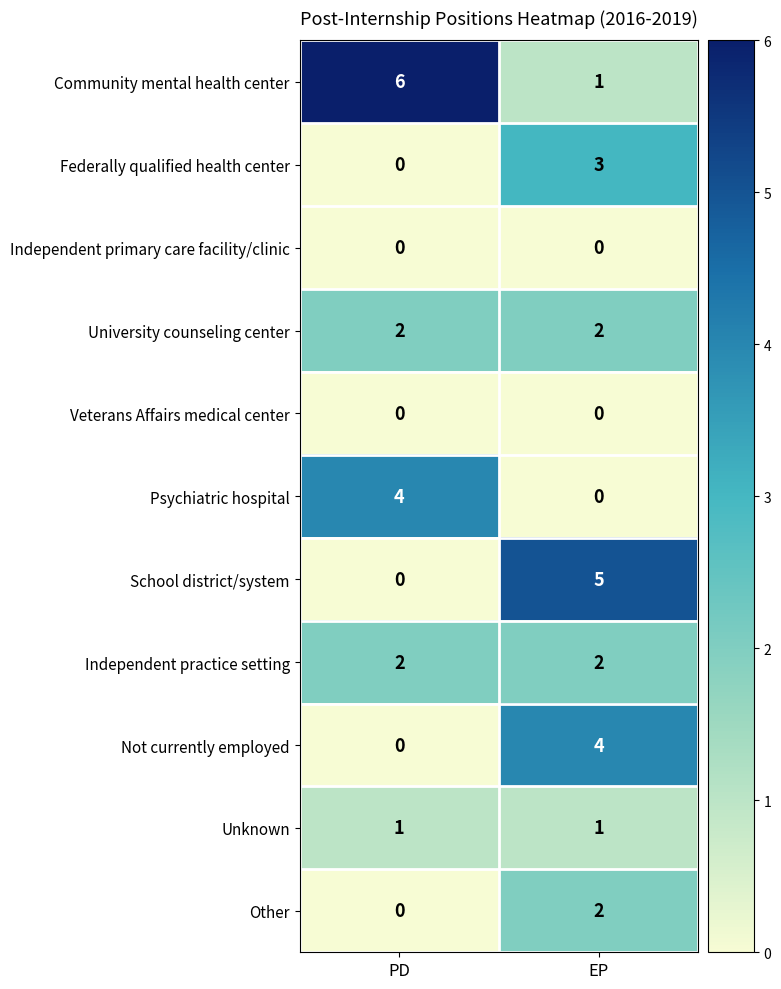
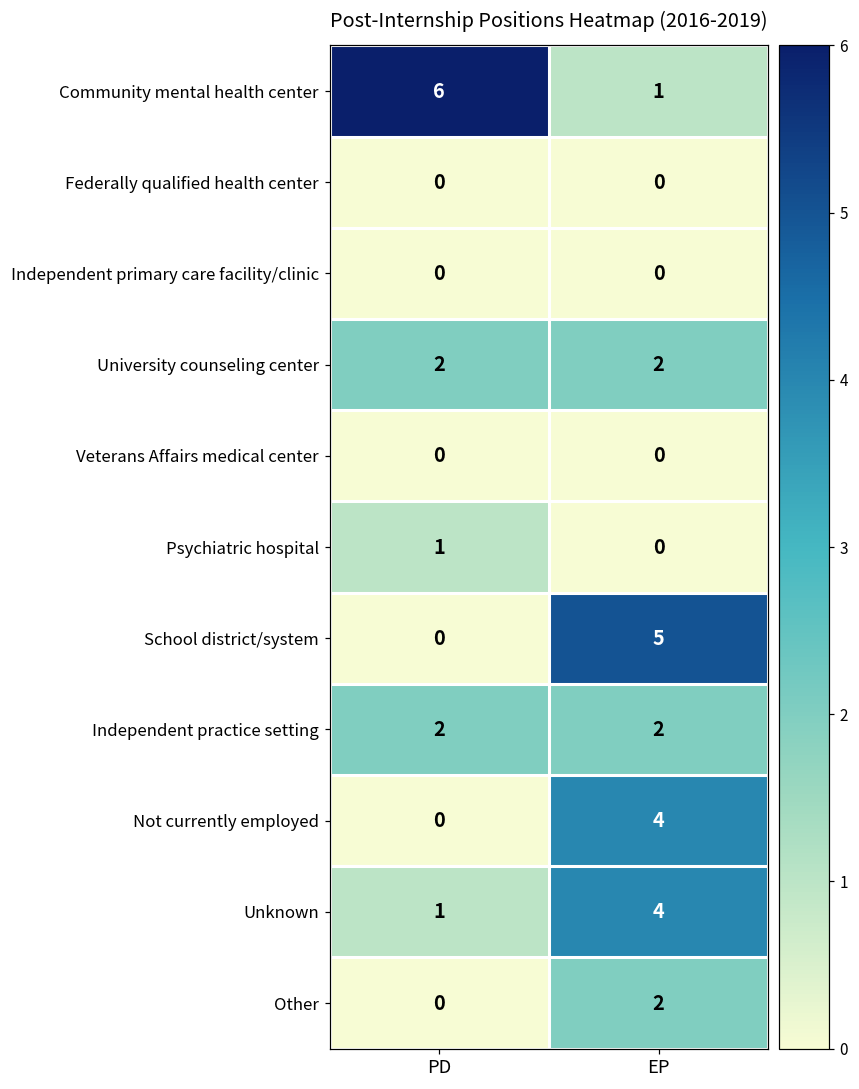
Federally qualified health center, EP: 3 -> 0
Psychiatric hospital, PD: 4 -> 1
Unknown, EP: 1 -> 4
